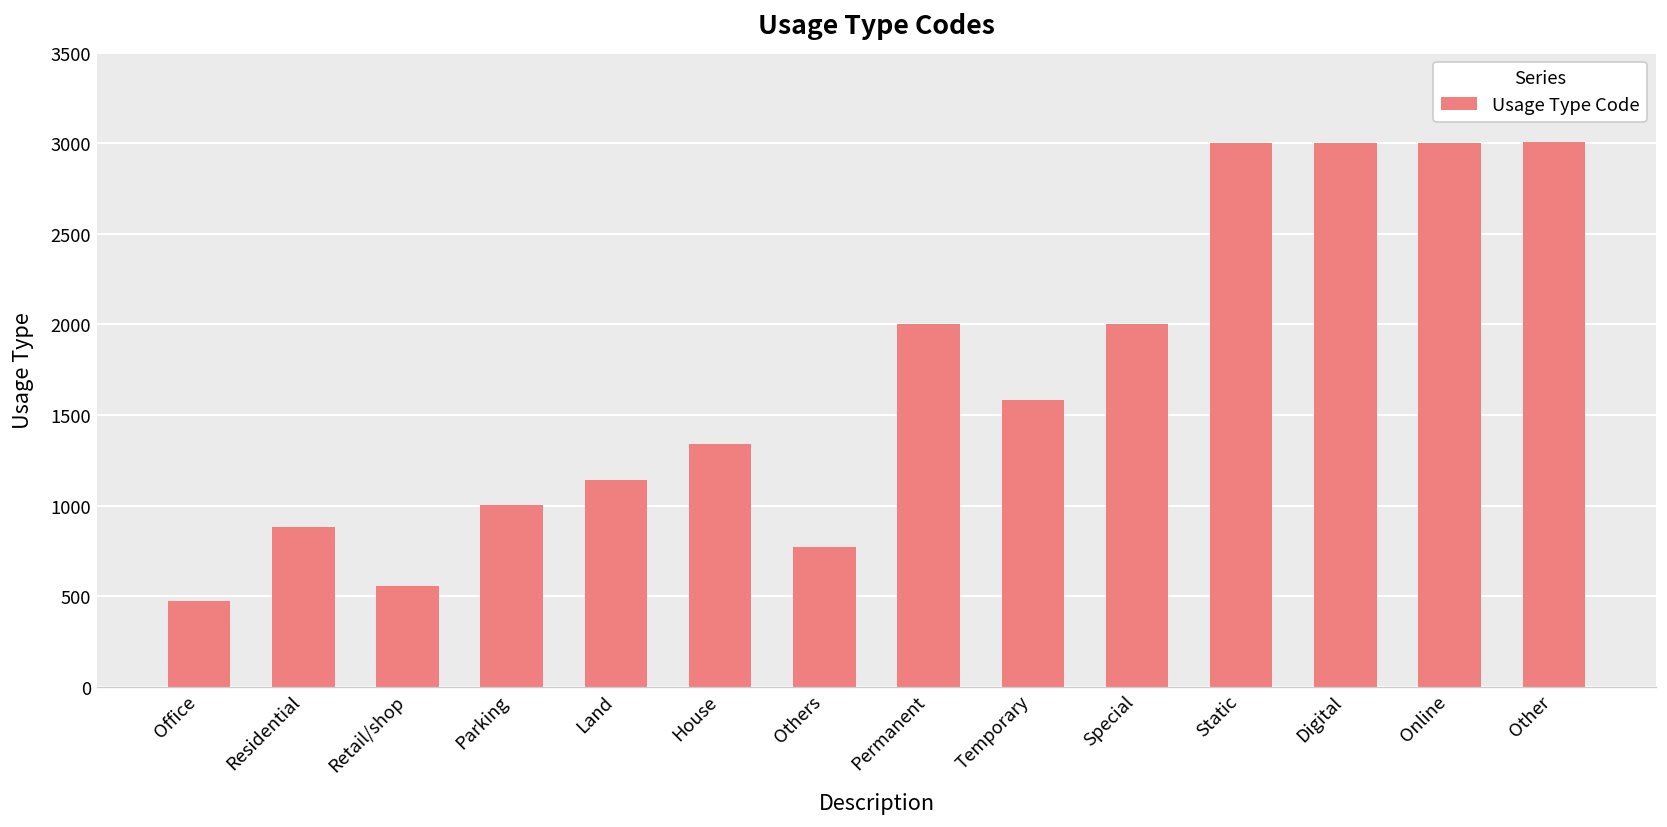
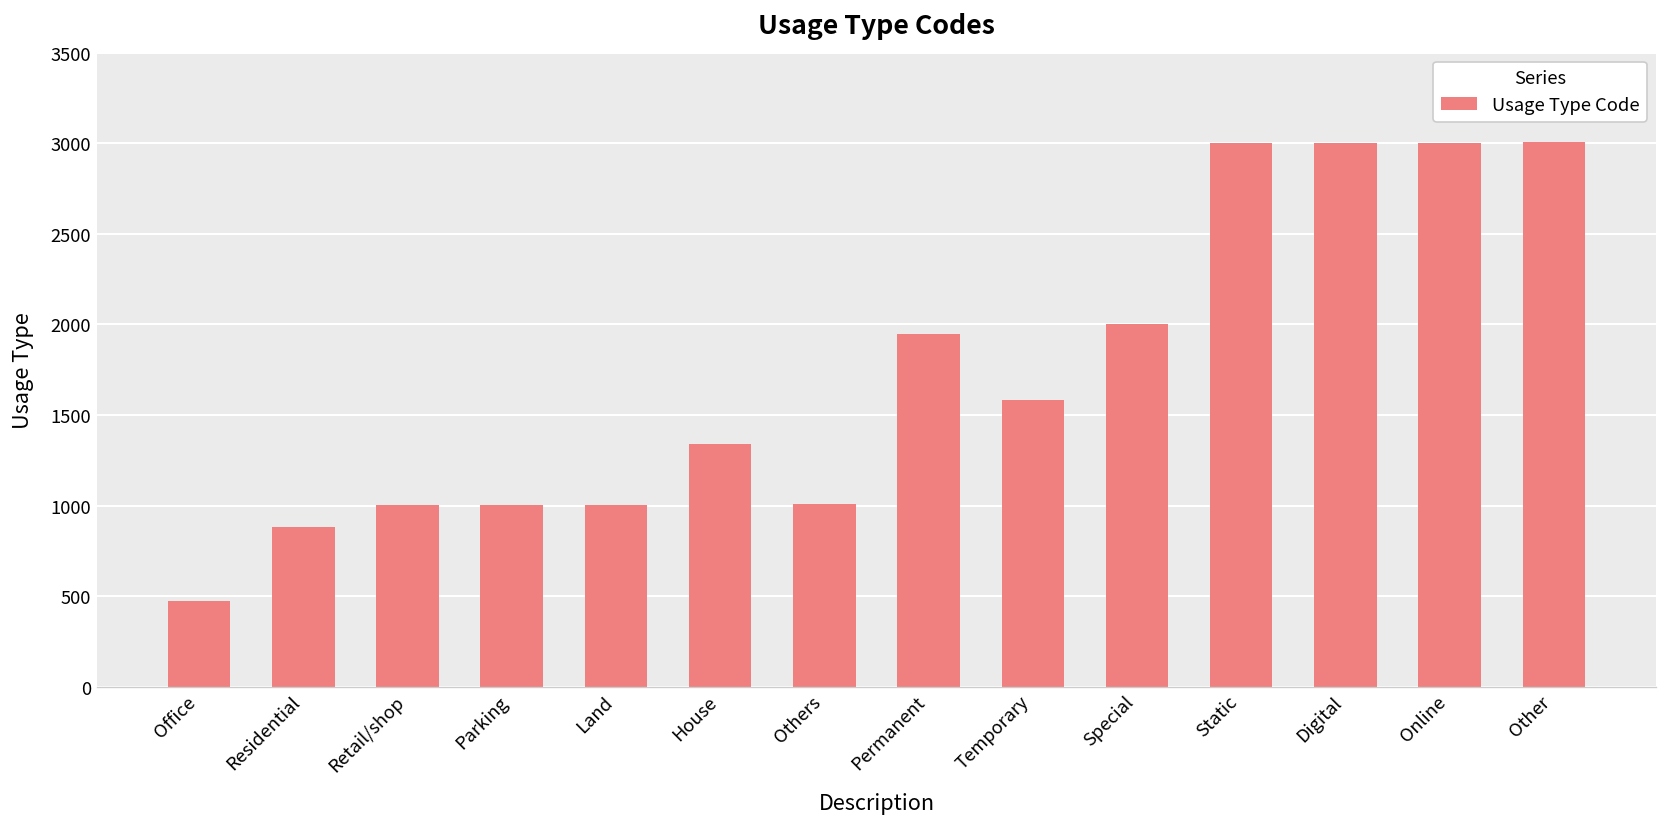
Retail/shop: 560 -> 1000
Land: 1140 -> 1010
Others: 770 -> 1010
Permanent: 2000 -> 1950
